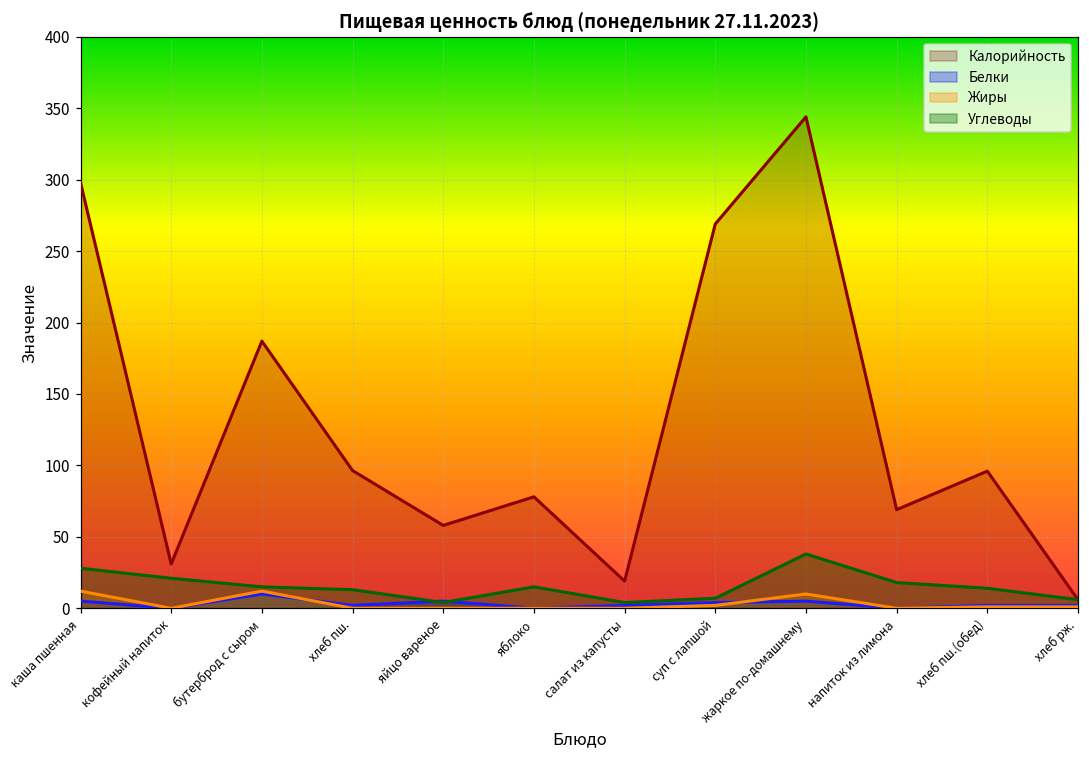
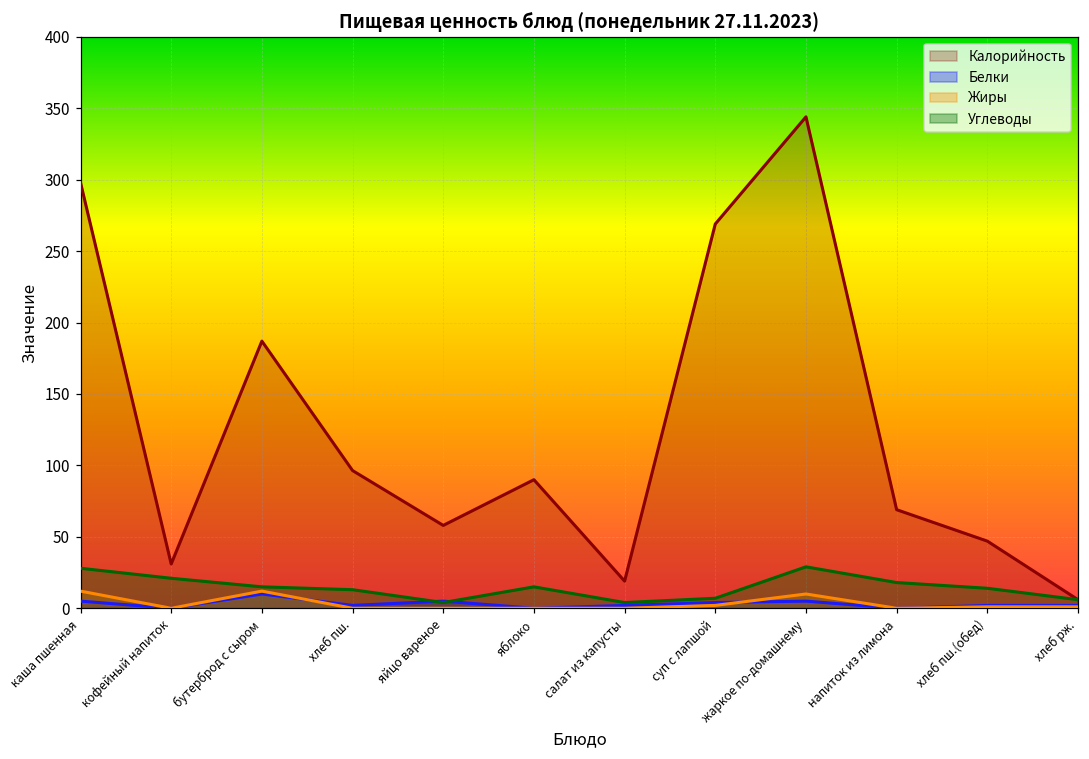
Калорийность, яблоко: 78 -> 90
Углеводы, жаркое по-домашнему: 38 -> 29
Калорийность, хлеб пш.(обед): 96 -> 47
